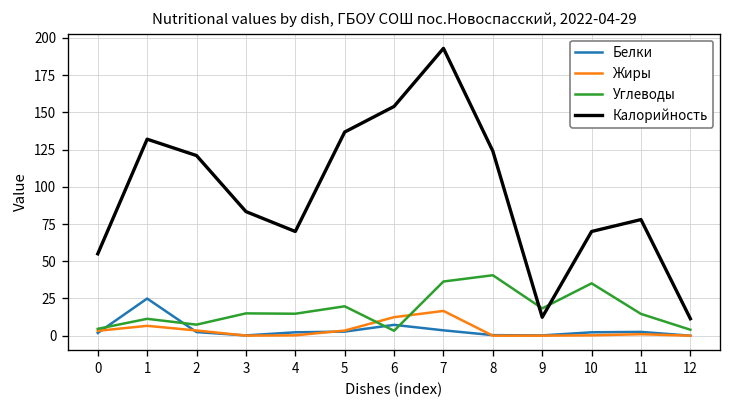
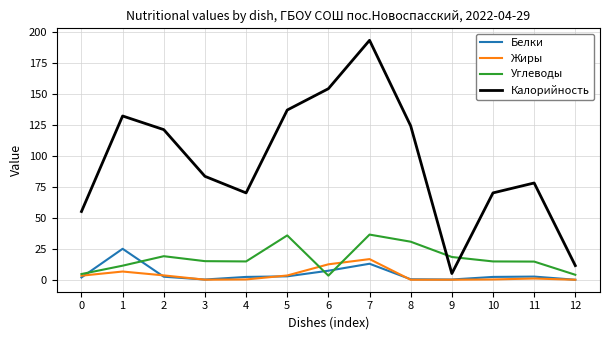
Углеводы, 2: 7 -> 19
Углеводы, 5: 20 -> 36
Белки, 7: 4 -> 13
Углеводы, 8: 41 -> 31
Калорийность, 9: 12 -> 5
Углеводы, 10: 35 -> 15
